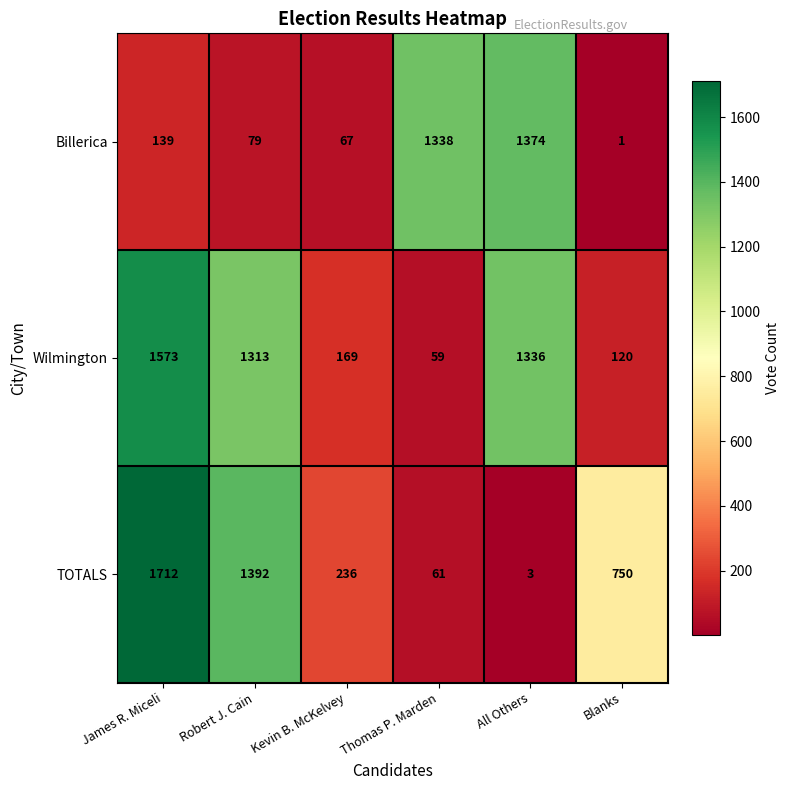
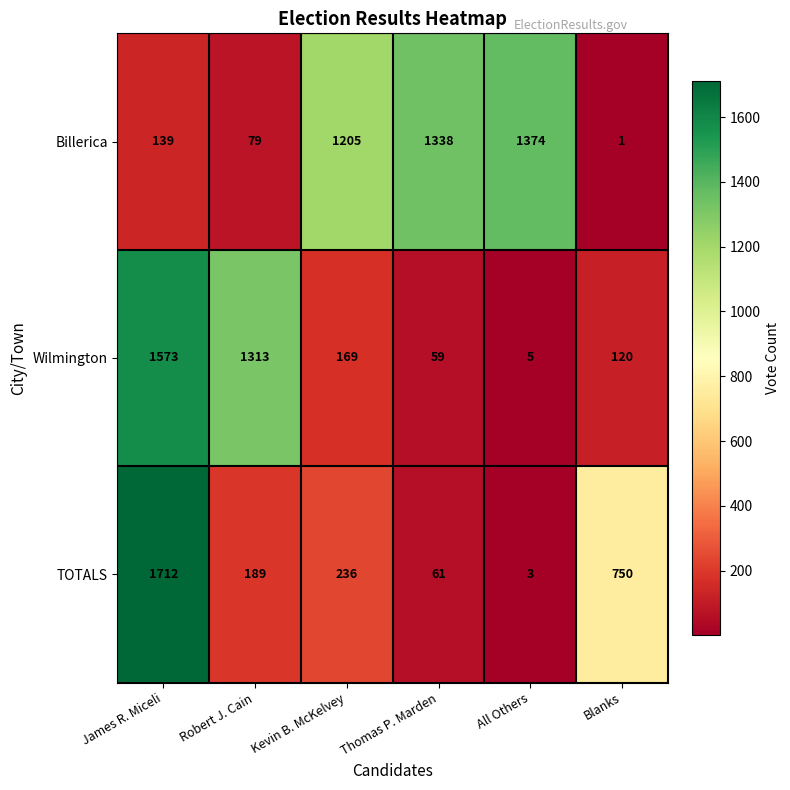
Billerica, Kevin B. McKelvey: 67 -> 1205
Wilmington, All Others: 1336 -> 5
TOTALS, Robert J. Cain: 1392 -> 189
